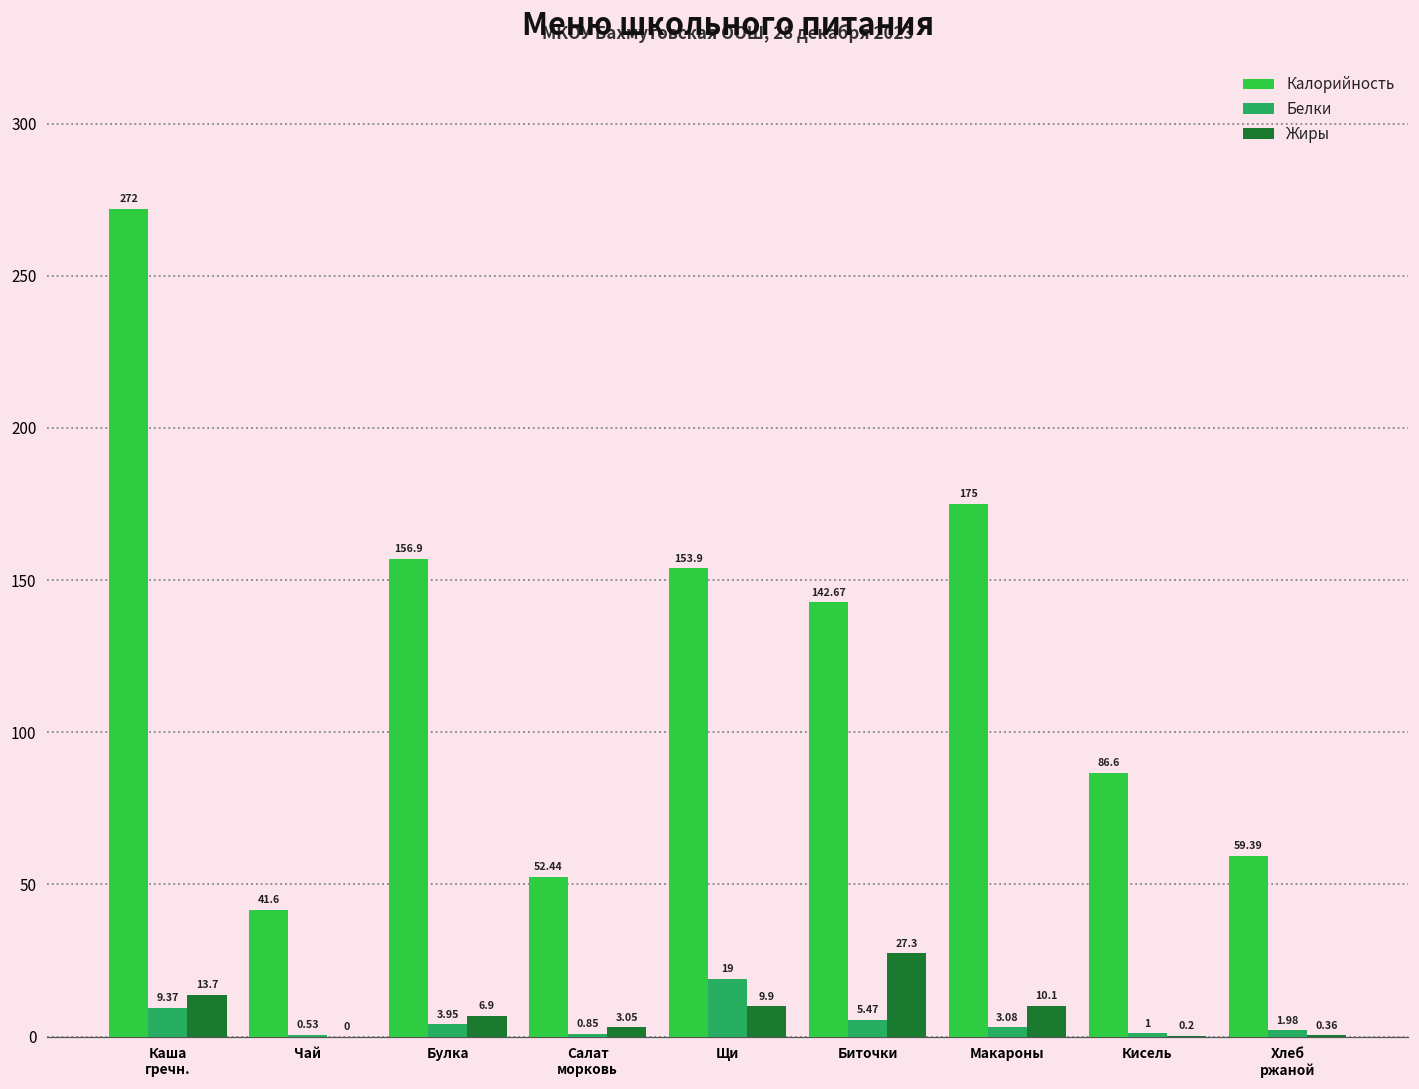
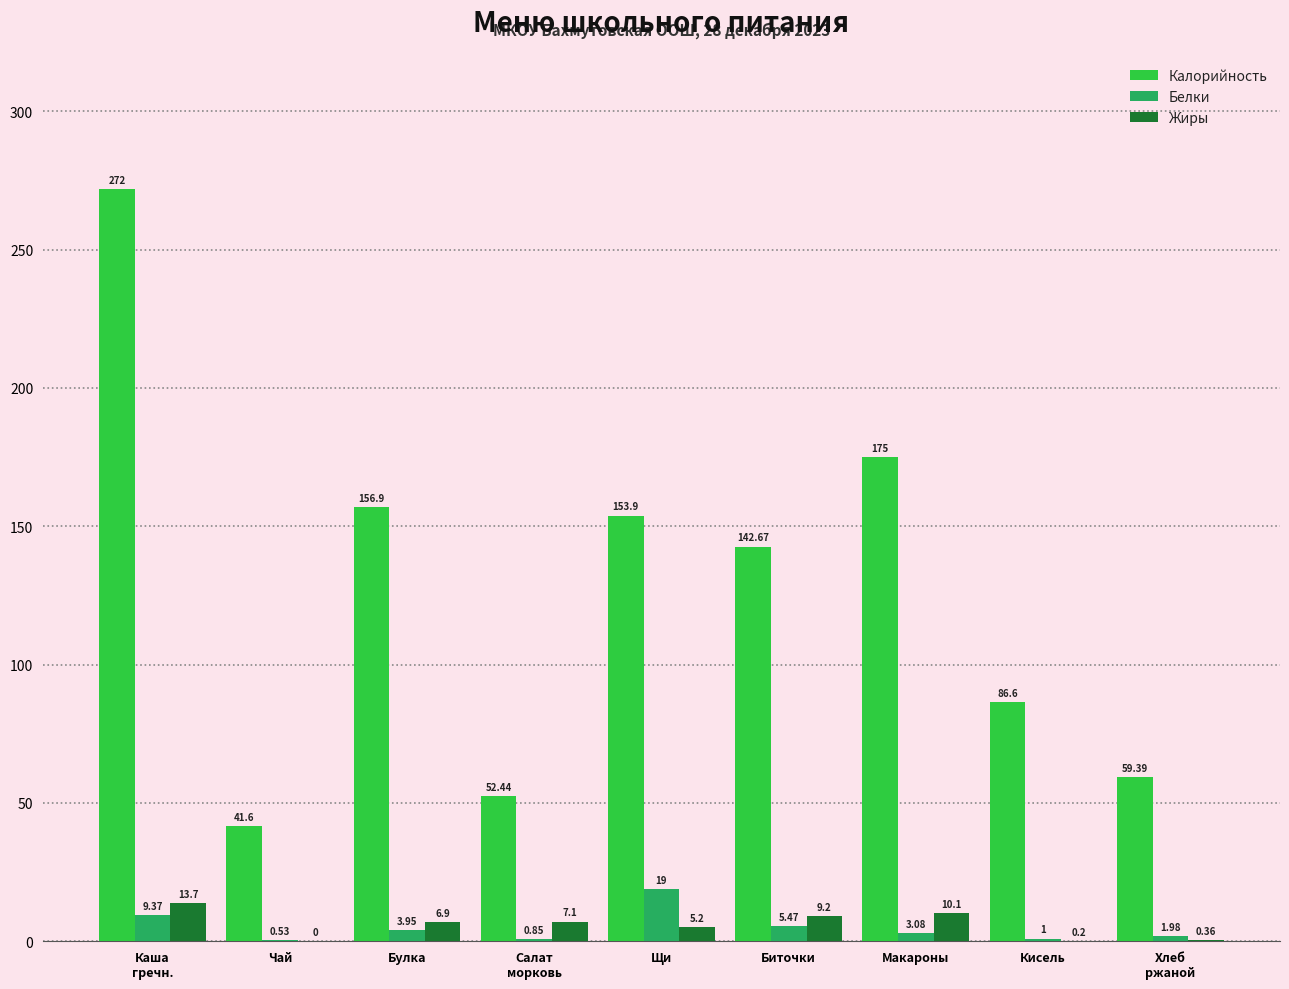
Жиры, Салат морковь: 3.05 -> 7.1
Жиры, Щи: 9.9 -> 5.2
Жиры, Биточки: 27.3 -> 9.2
